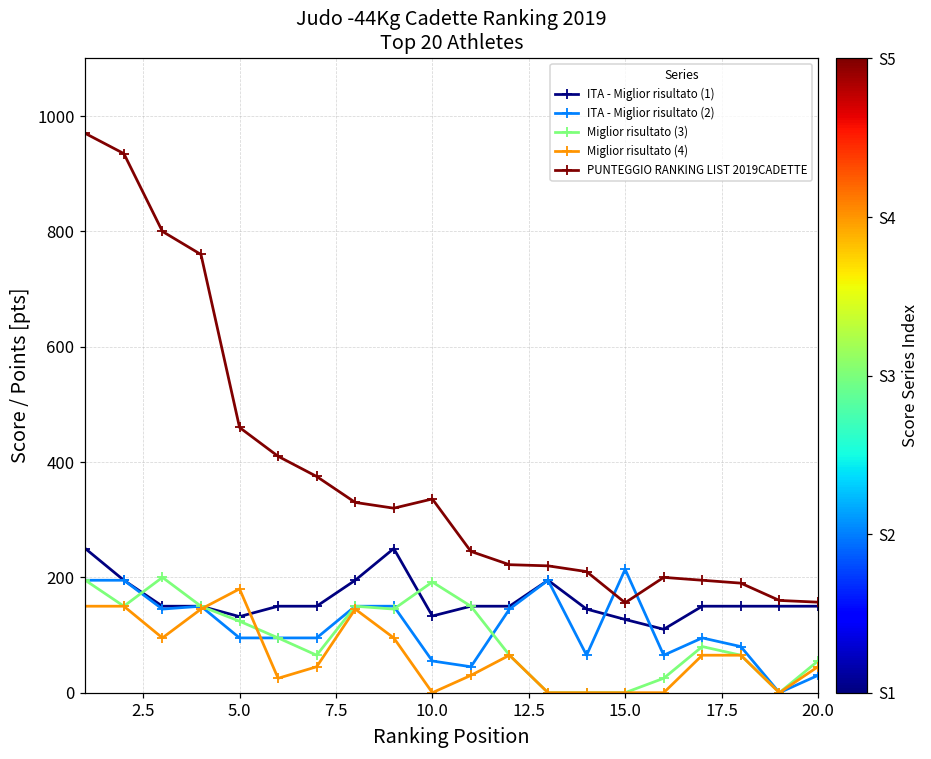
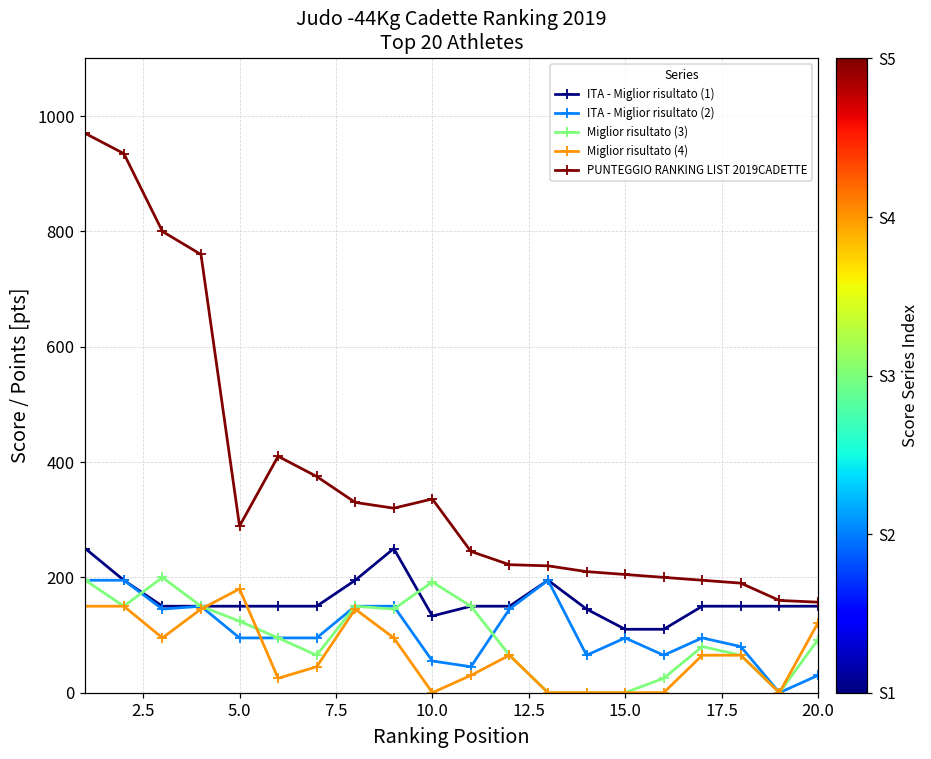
ITA - Miglior risultato (1), 5.0: 130 -> 150
PUNTEGGIO RANKING LIST 2019CADETTE, 5.0: 460 -> 290
ITA - Miglior risultato (1), 15.0: 130 -> 110
ITA - Miglior risultato (2), 15.0: 210 -> 100
PUNTEGGIO RANKING LIST 2019CADETTE, 15.0: 160 -> 210
Miglior risultato (3), 20.0: 60 -> 90
Miglior risultato (4), 20.0: 50 -> 120
